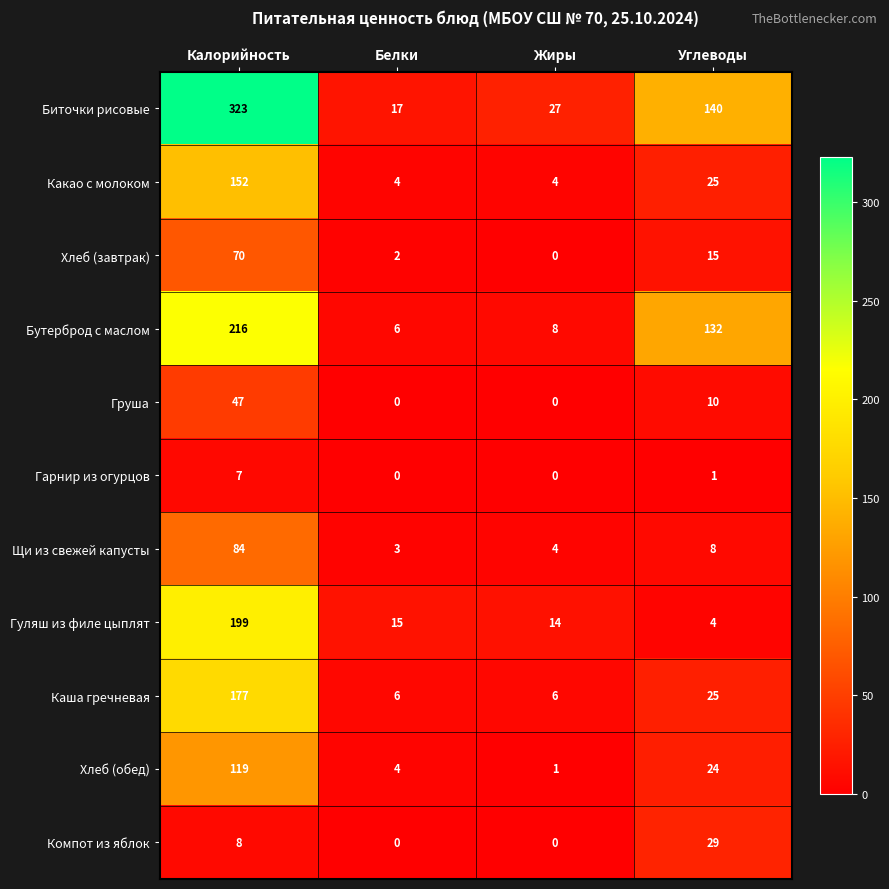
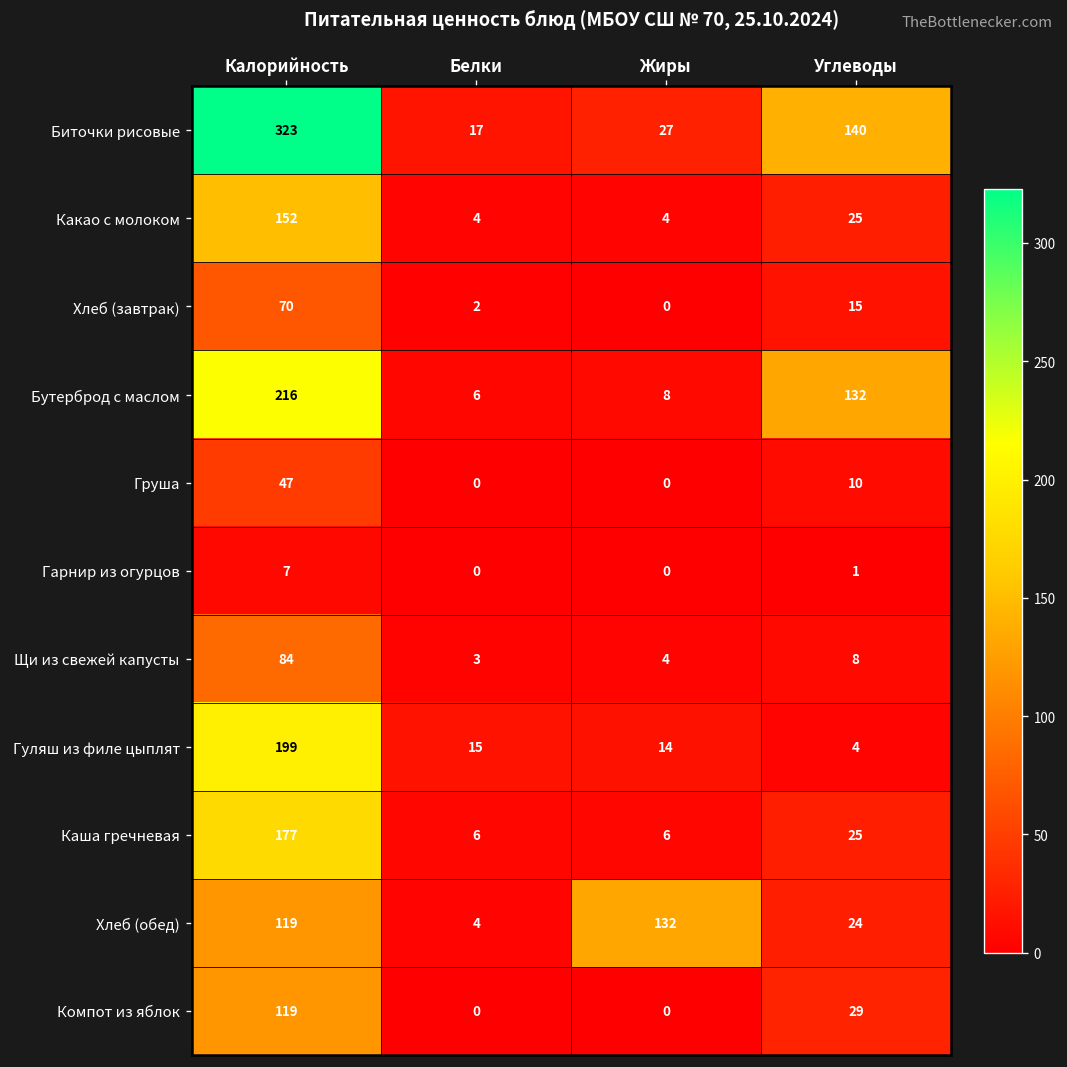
Хлеб (обед), Жиры: 1 -> 132
Компот из яблок, Калорийность: 8 -> 119
